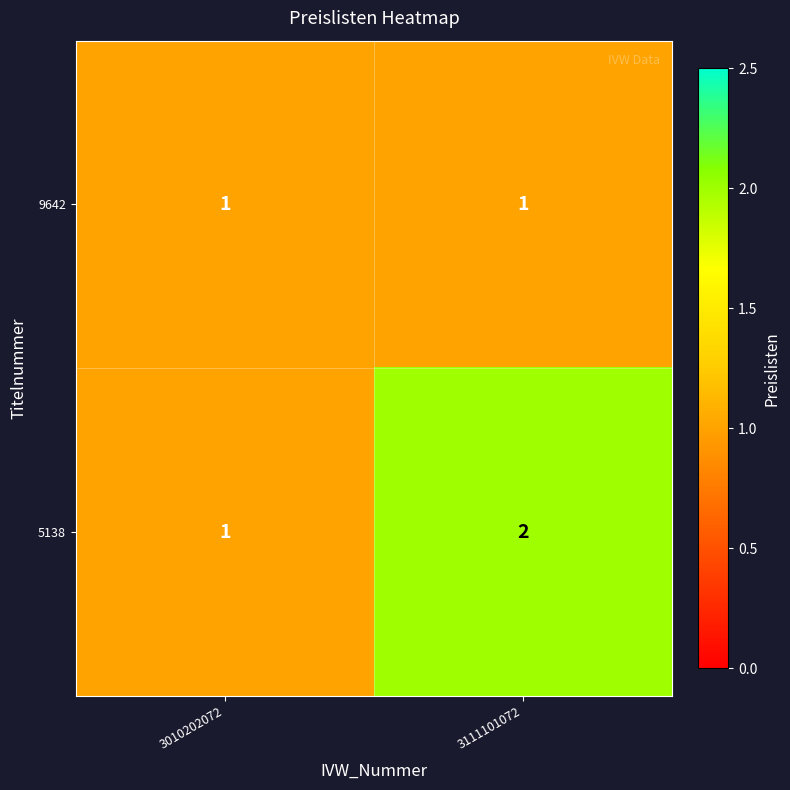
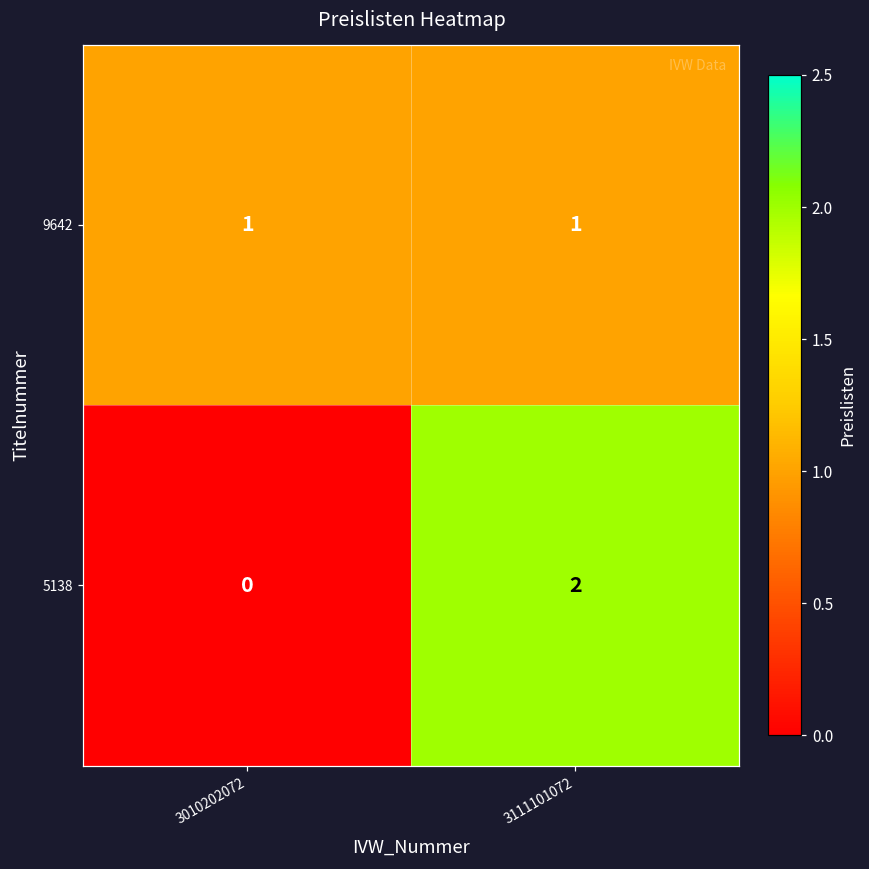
5138, 3010202072: 1 -> 0
